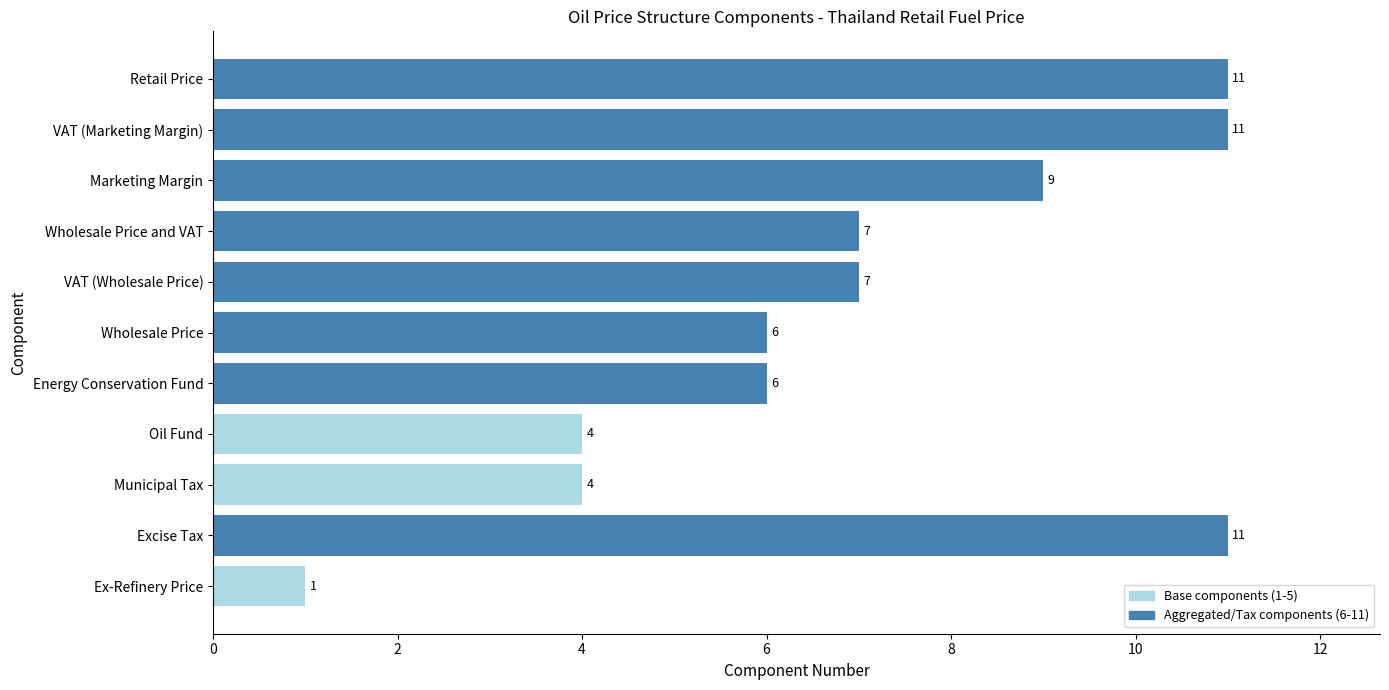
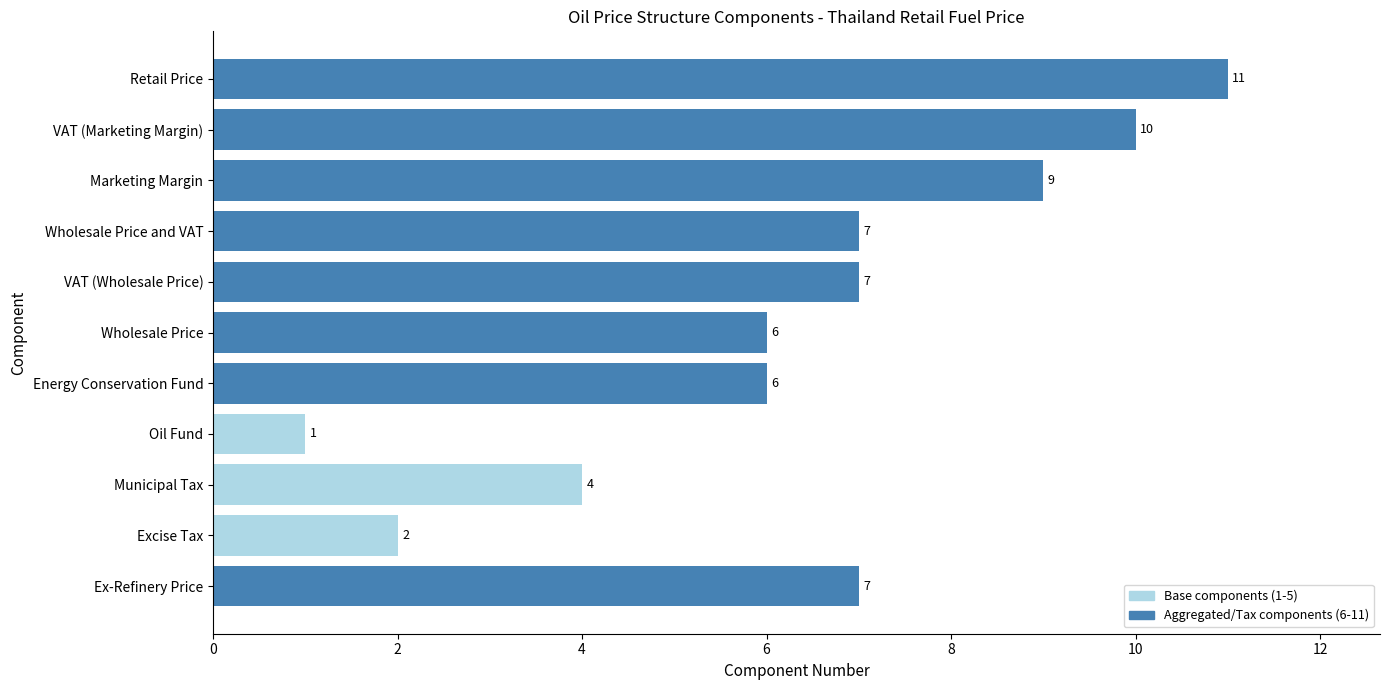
VAT (Marketing Margin): 11 -> 10
Oil Fund: 4 -> 1
Excise Tax: 11 -> 2
Ex-Refinery Price: 1 -> 7
